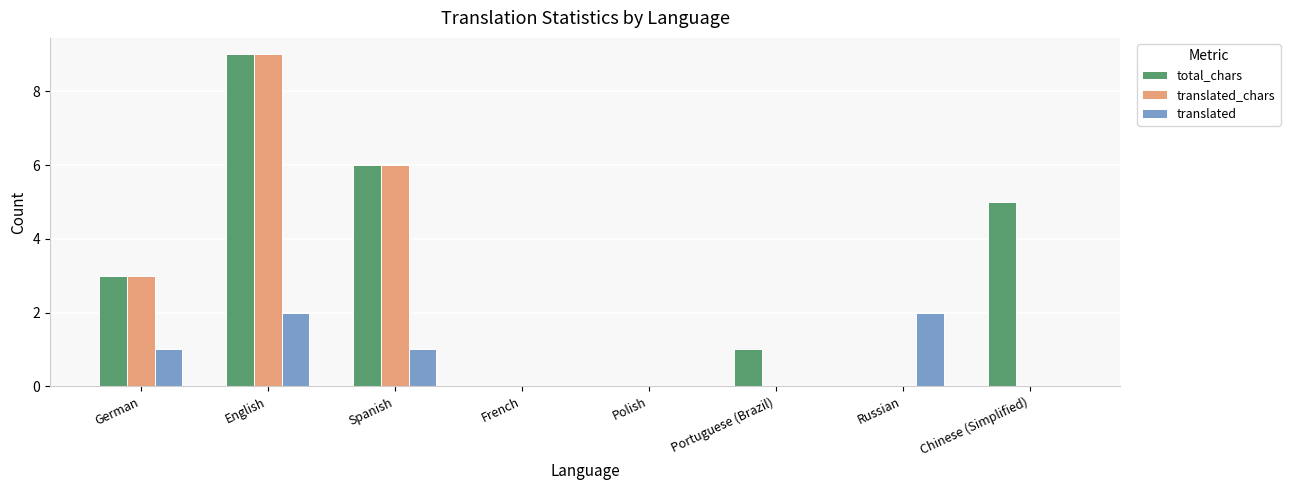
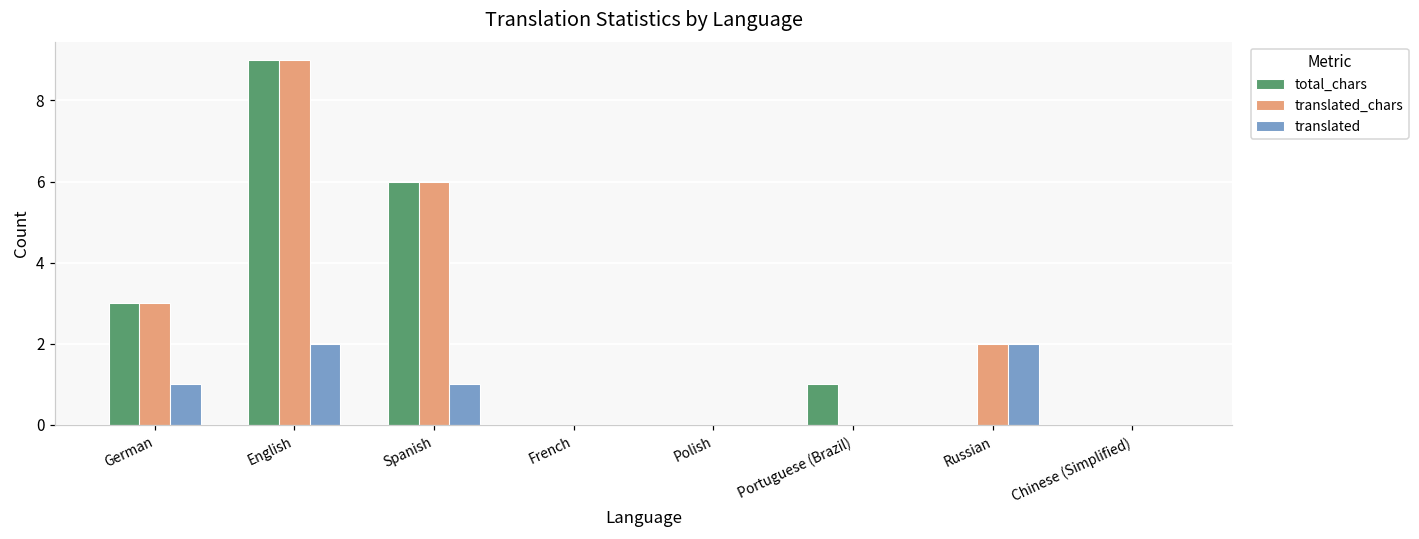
translated_chars, Russian: 0 -> 2
total_chars, Chinese (Simplified): 5 -> 0
